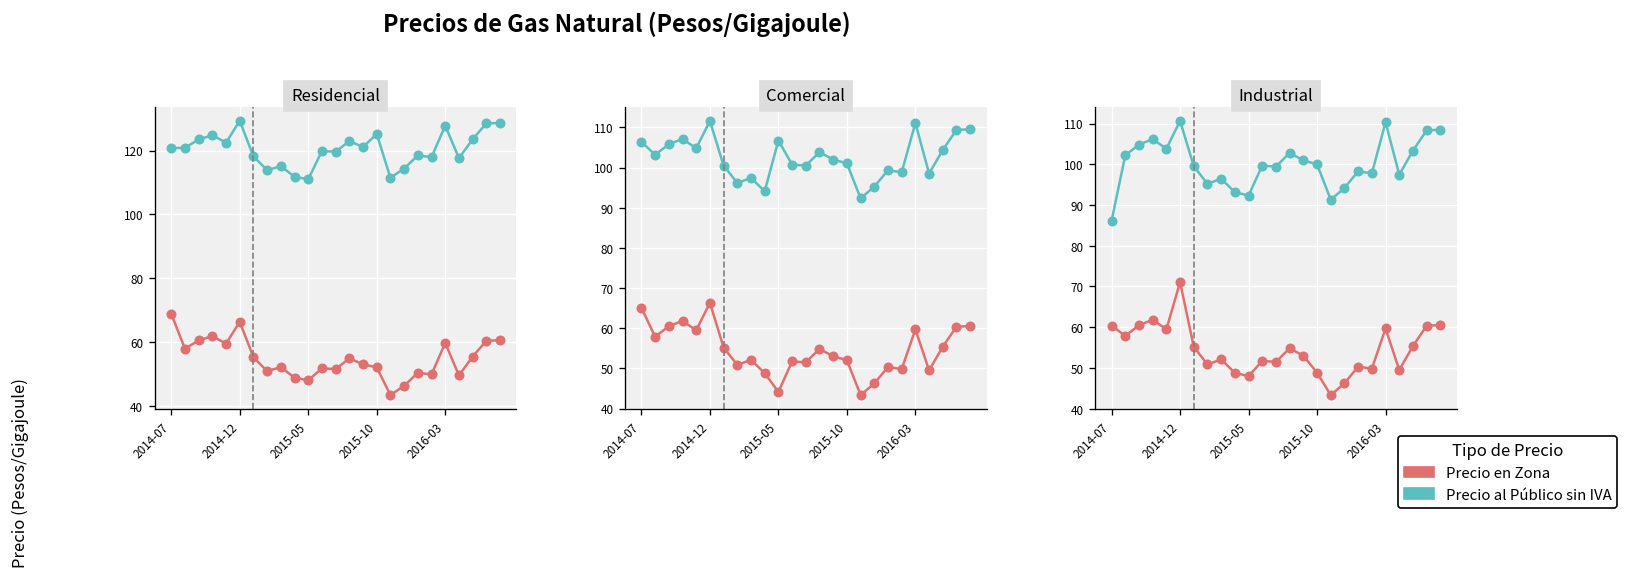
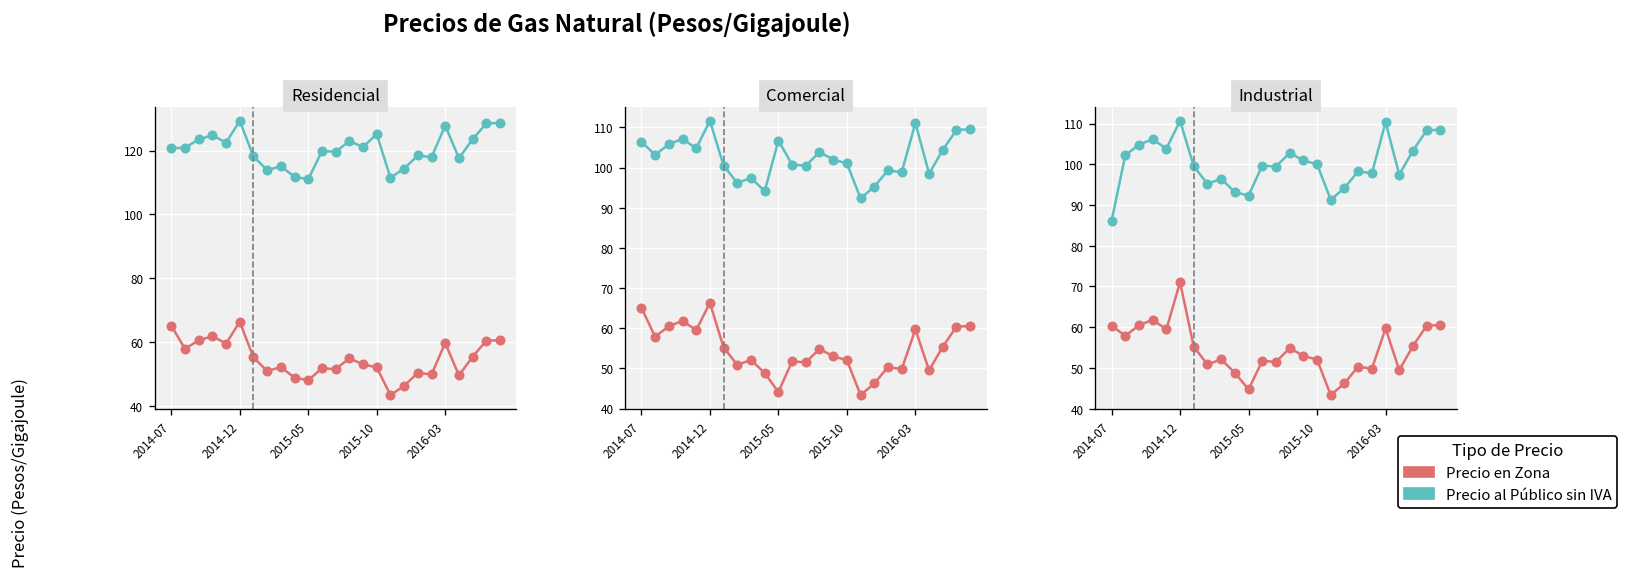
Residencial, Precio en Zona, 2014-07: 69 -> 65
Industrial, Precio en Zona, 2015-05: 48 -> 45
Industrial, Precio en Zona, 2015-10: 49 -> 52
